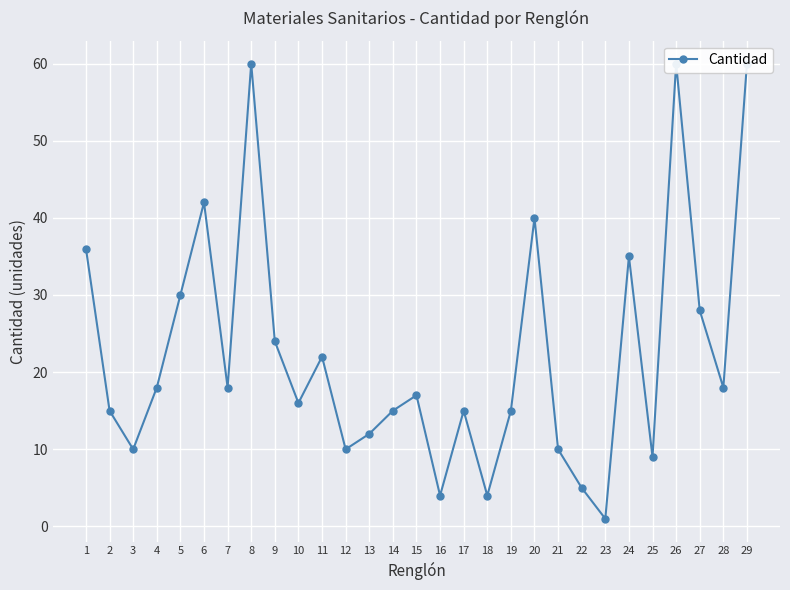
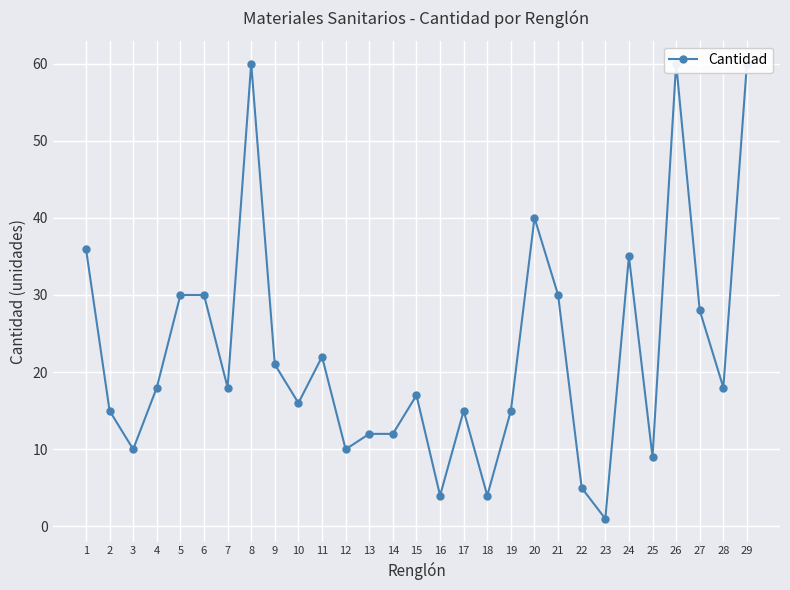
6: 42 -> 30
9: 24 -> 21
14: 15 -> 12
21: 10 -> 30
